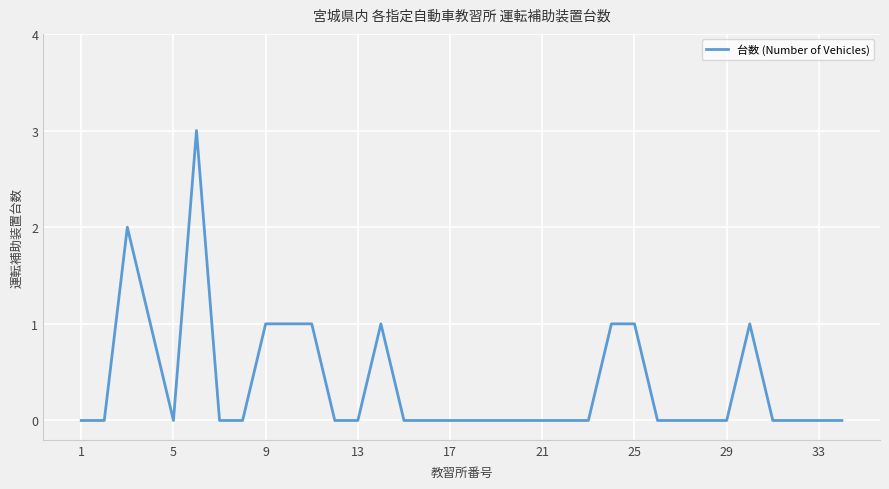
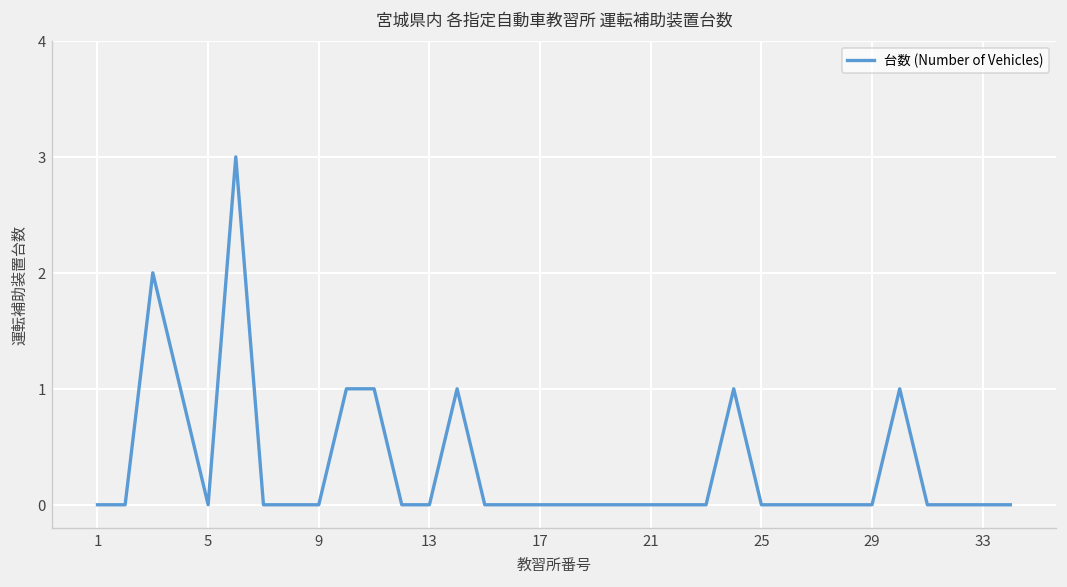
9: 1 -> 0
25: 1 -> 0
